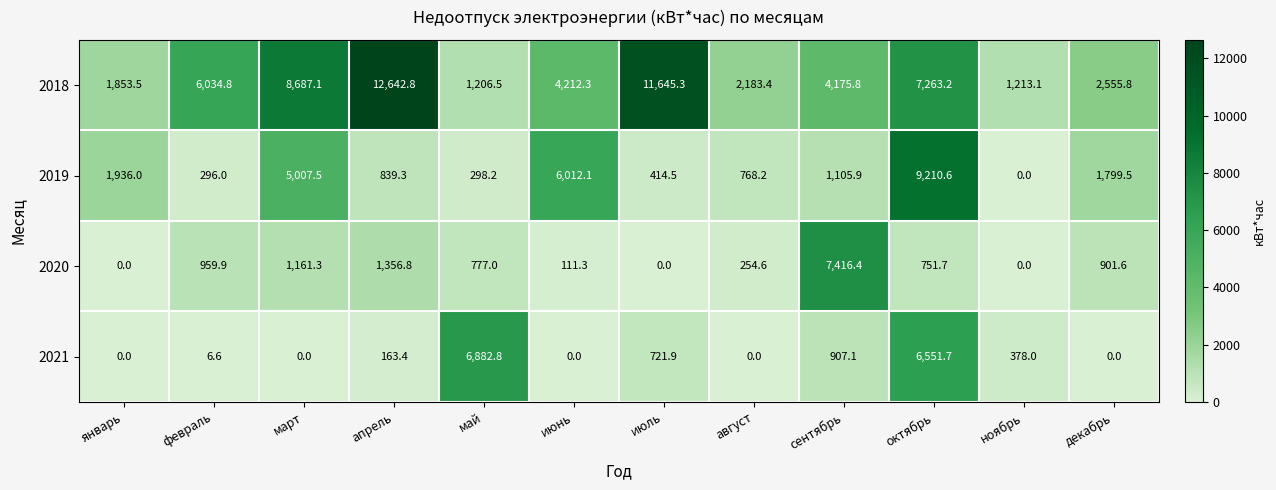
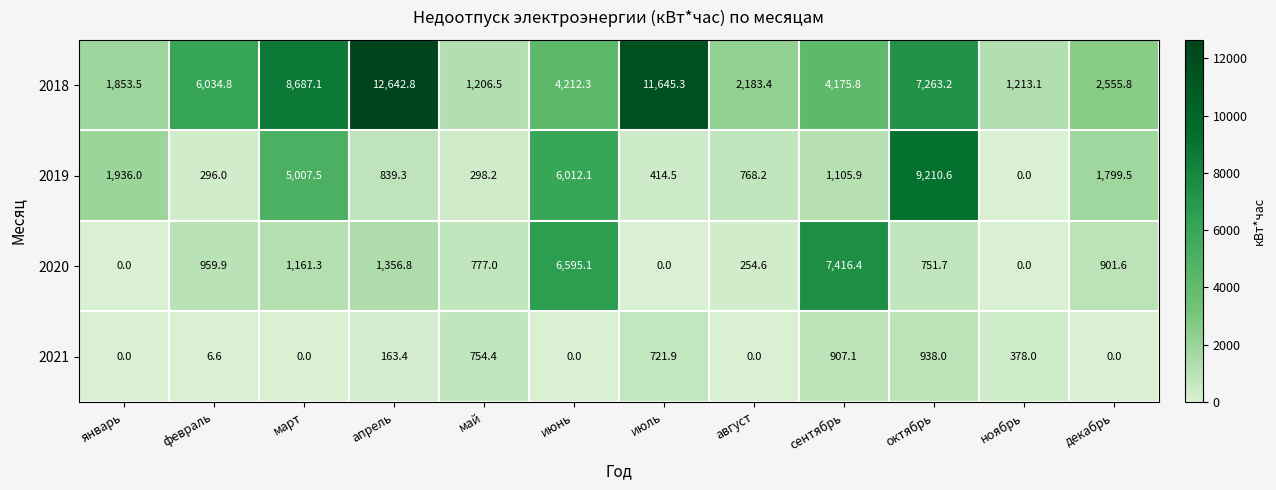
2020, июнь: 111.3 -> 6,595.1
2021, май: 6,882.8 -> 754.4
2021, октябрь: 6,551.7 -> 938.0
